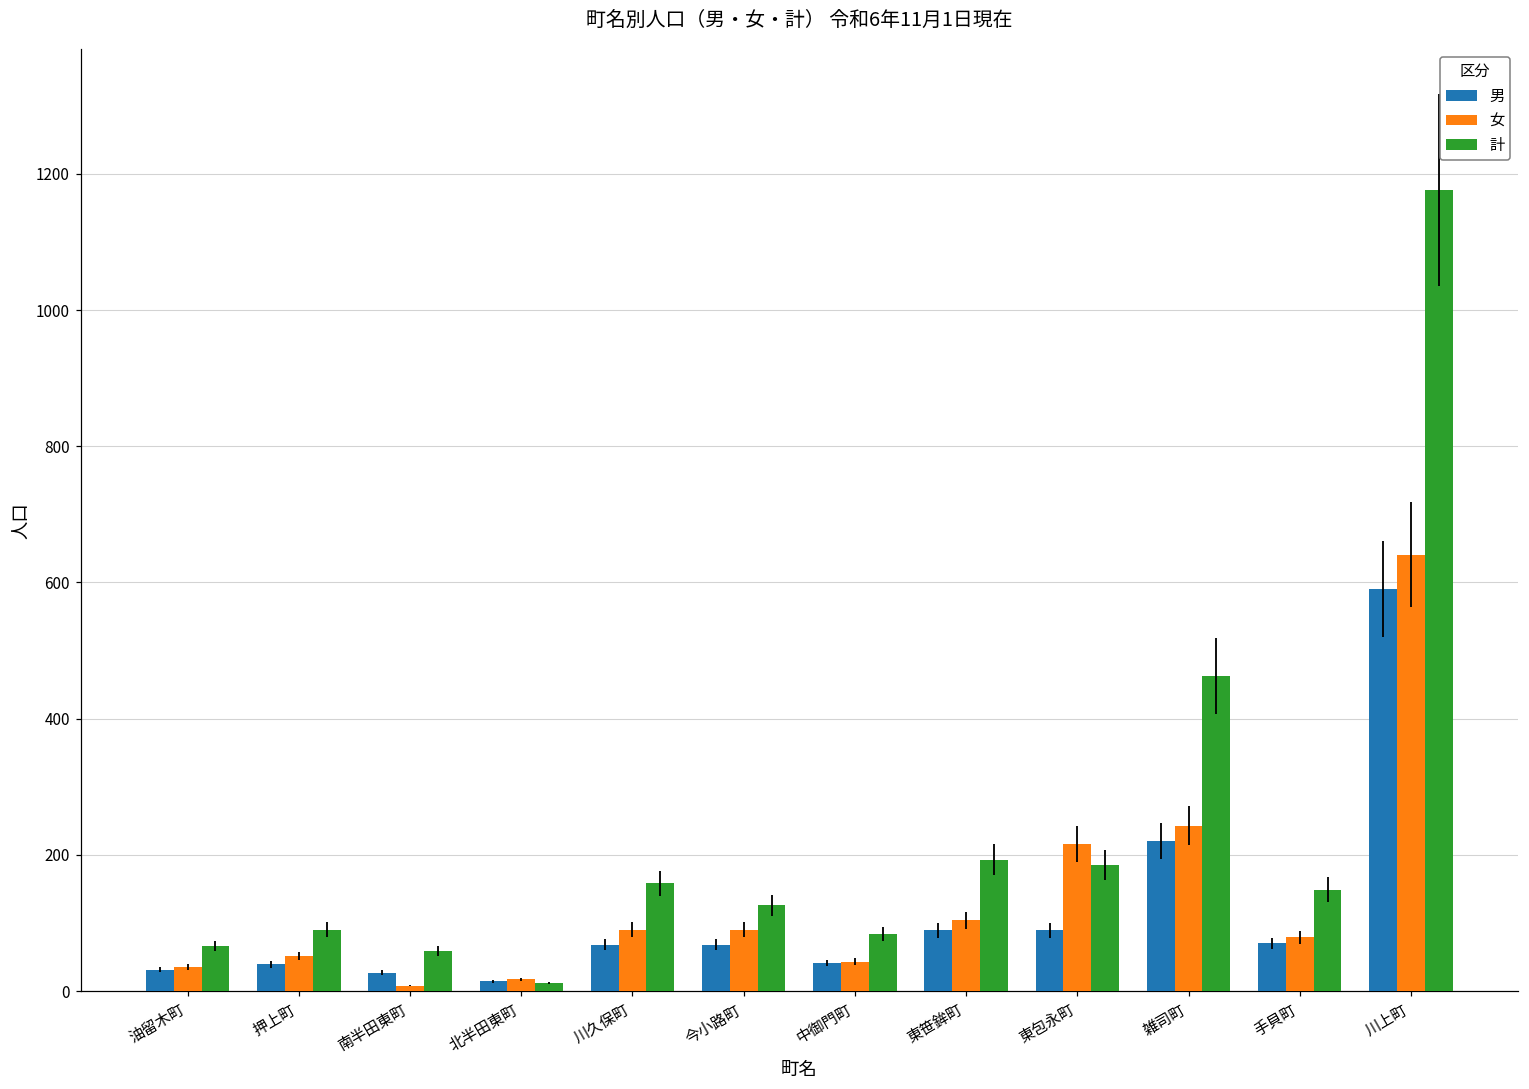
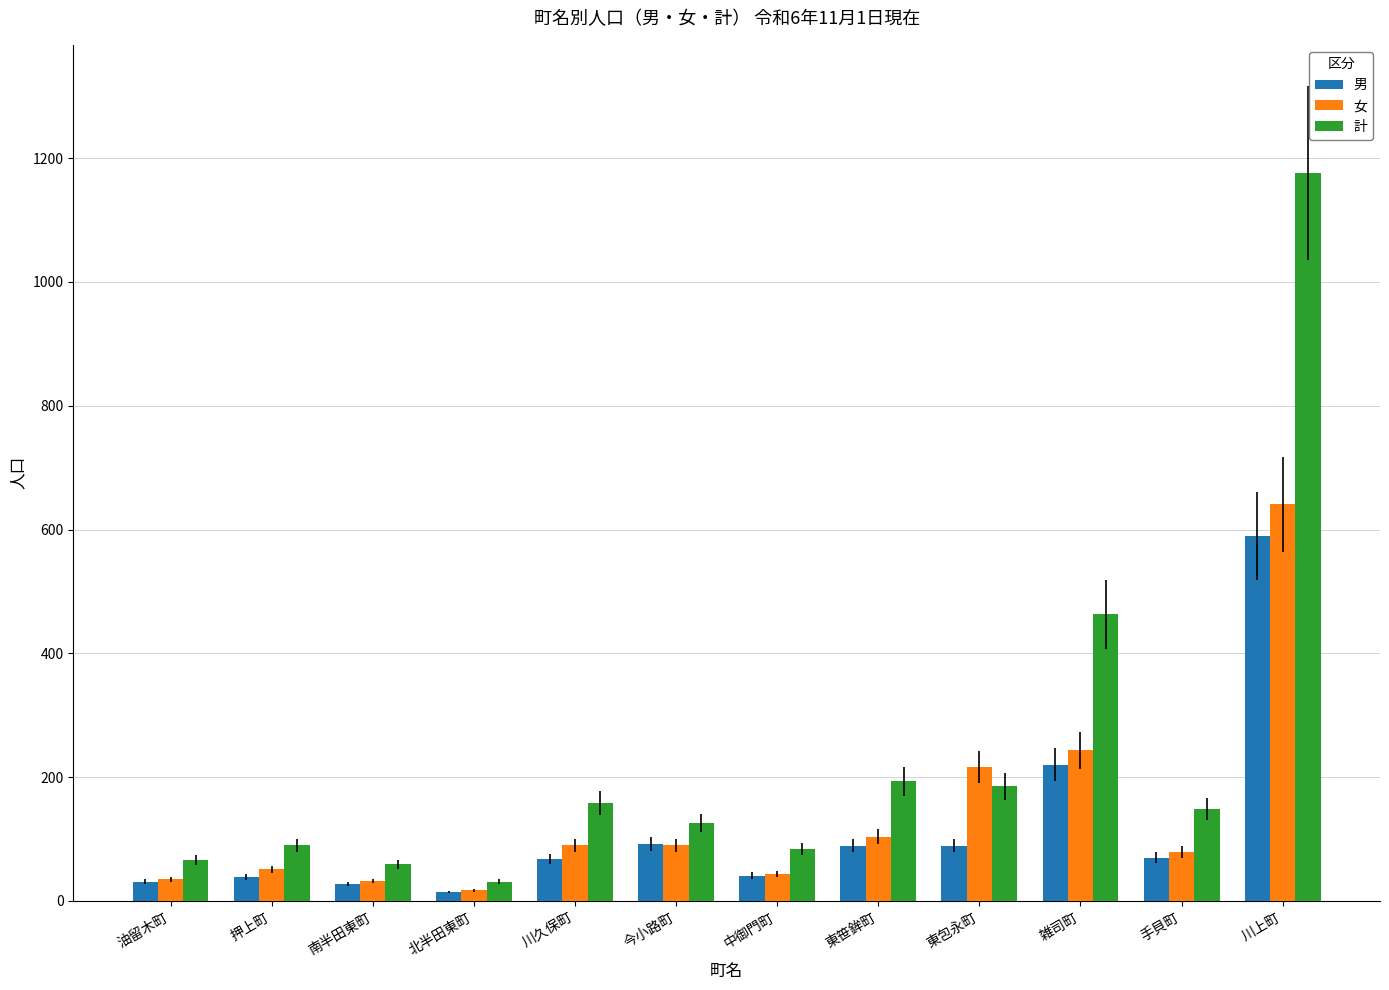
女, 南半田東町: 10 -> 30
計, 北半田東町: 10 -> 30
男, 今小路町: 70 -> 90
